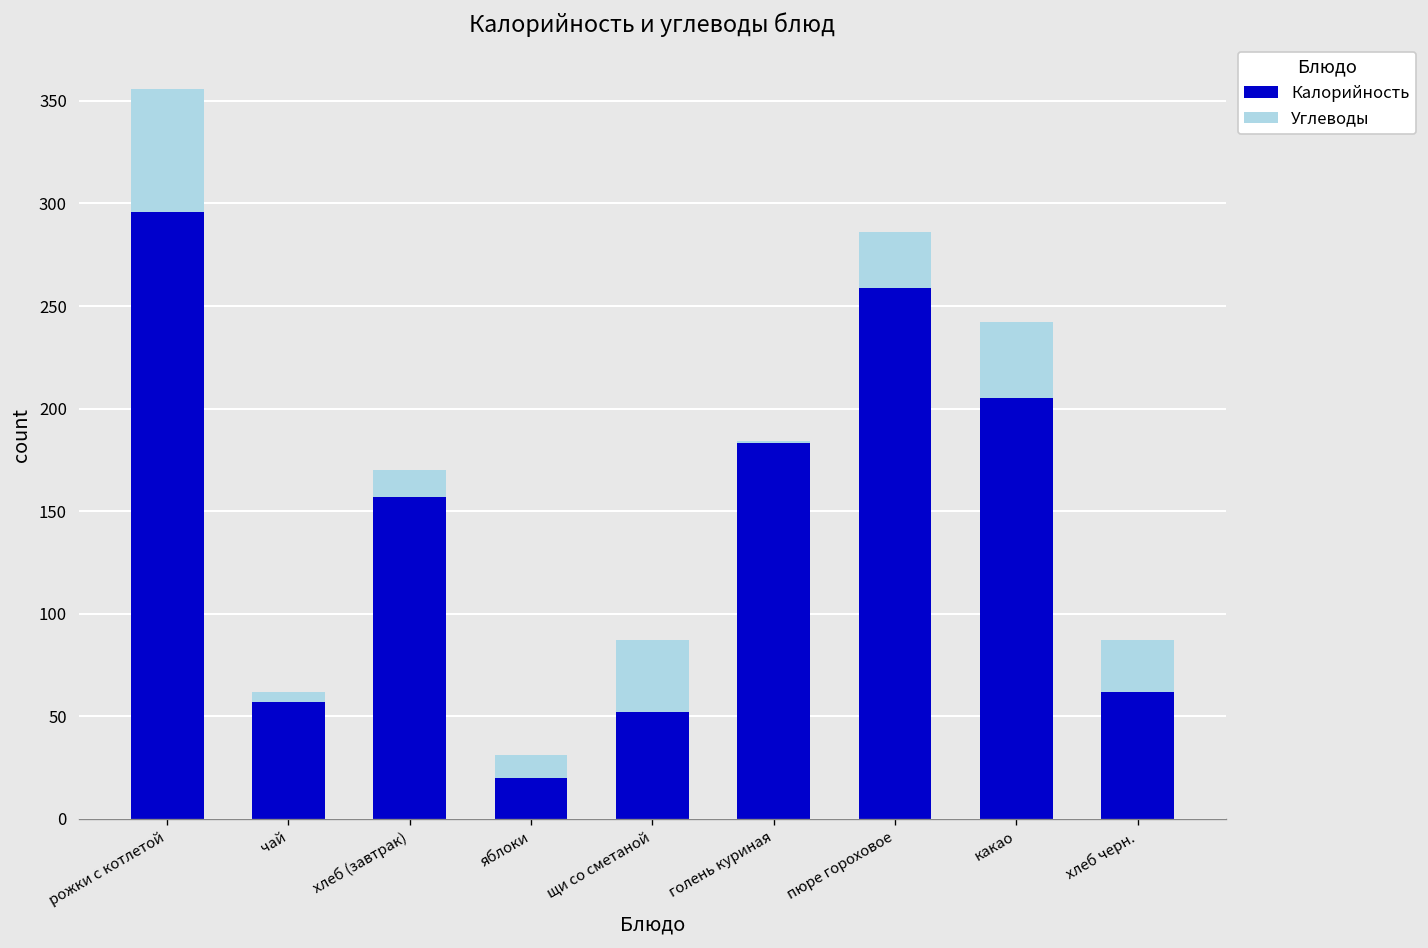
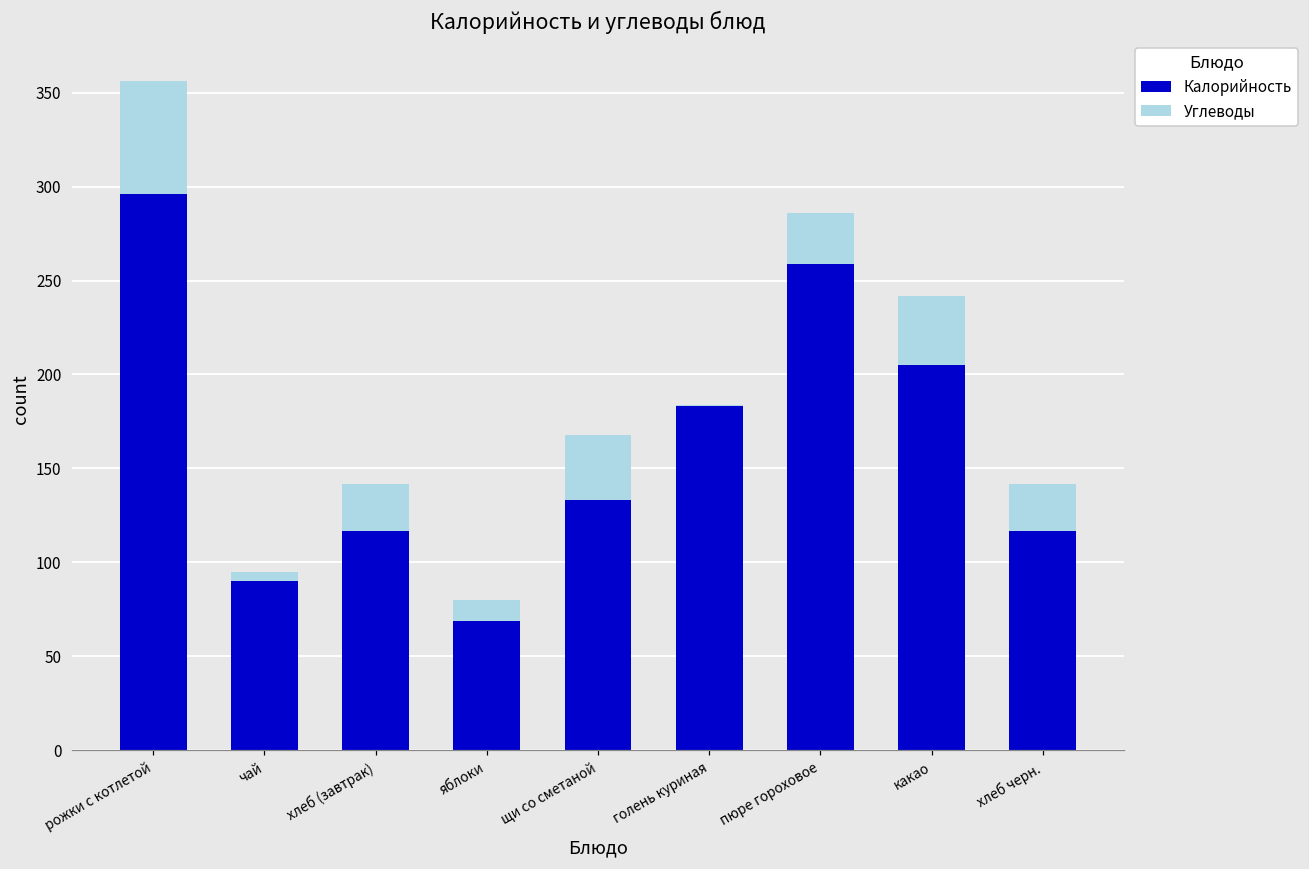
Калорийность, чай: 57 -> 90
Калорийность, хлеб (завтрак): 157 -> 117
Углеводы, хлеб (завтрак): 13 -> 25
Калорийность, яблоки: 20 -> 69
Калорийность, щи со сметаной: 52 -> 133
Калорийность, хлеб черн.: 62 -> 117
